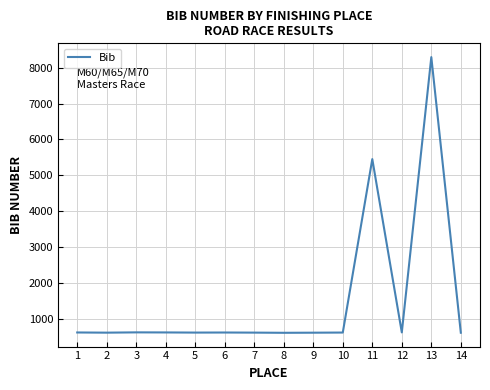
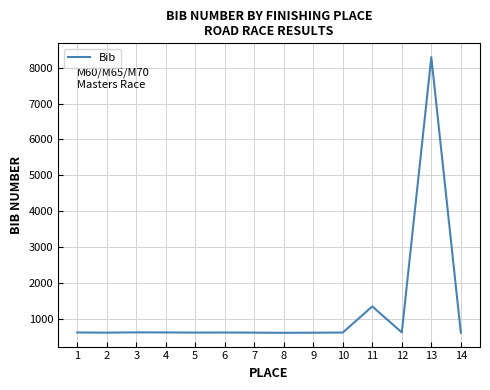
11: 5500 -> 1300
